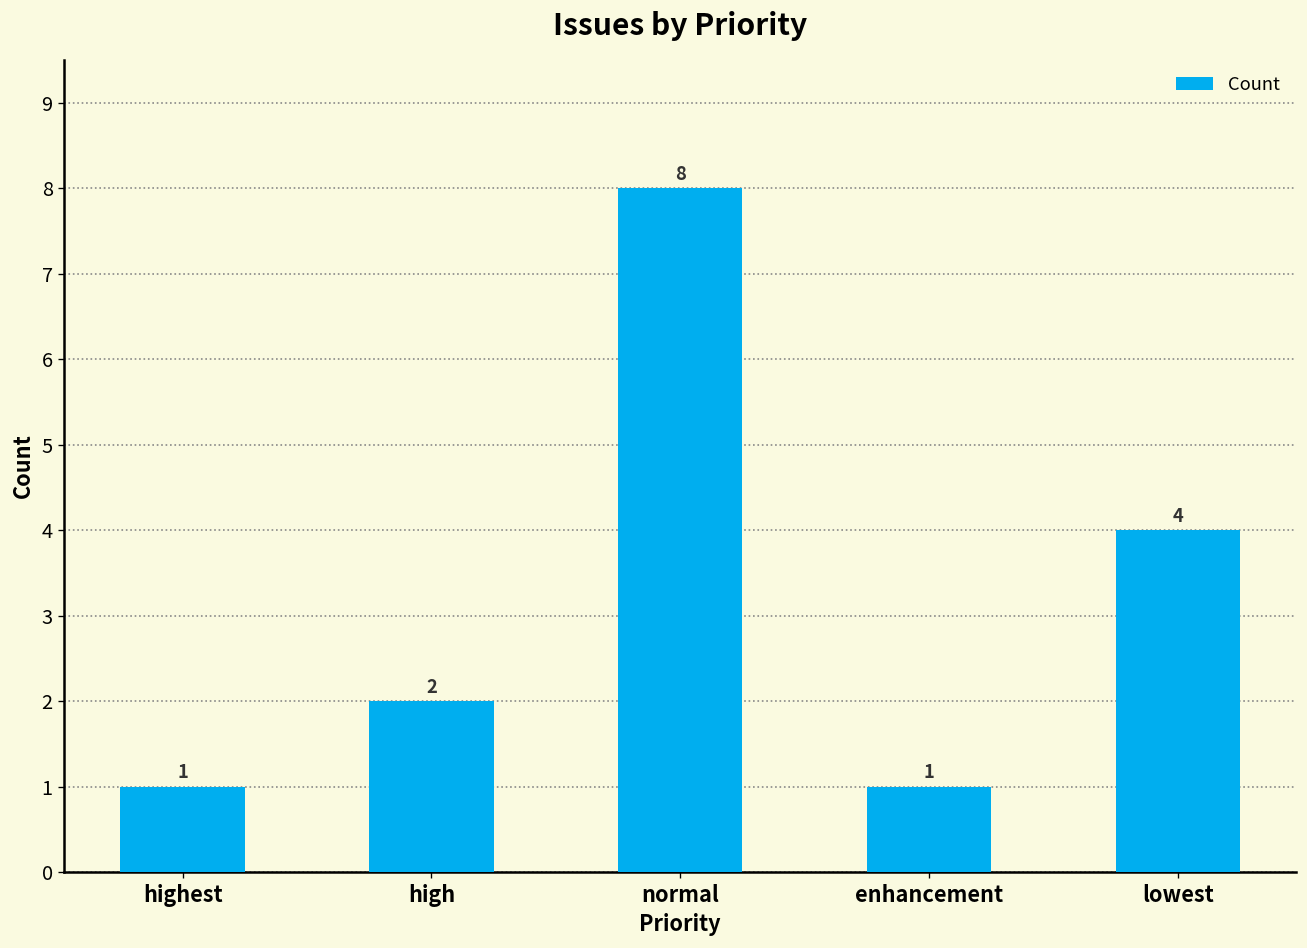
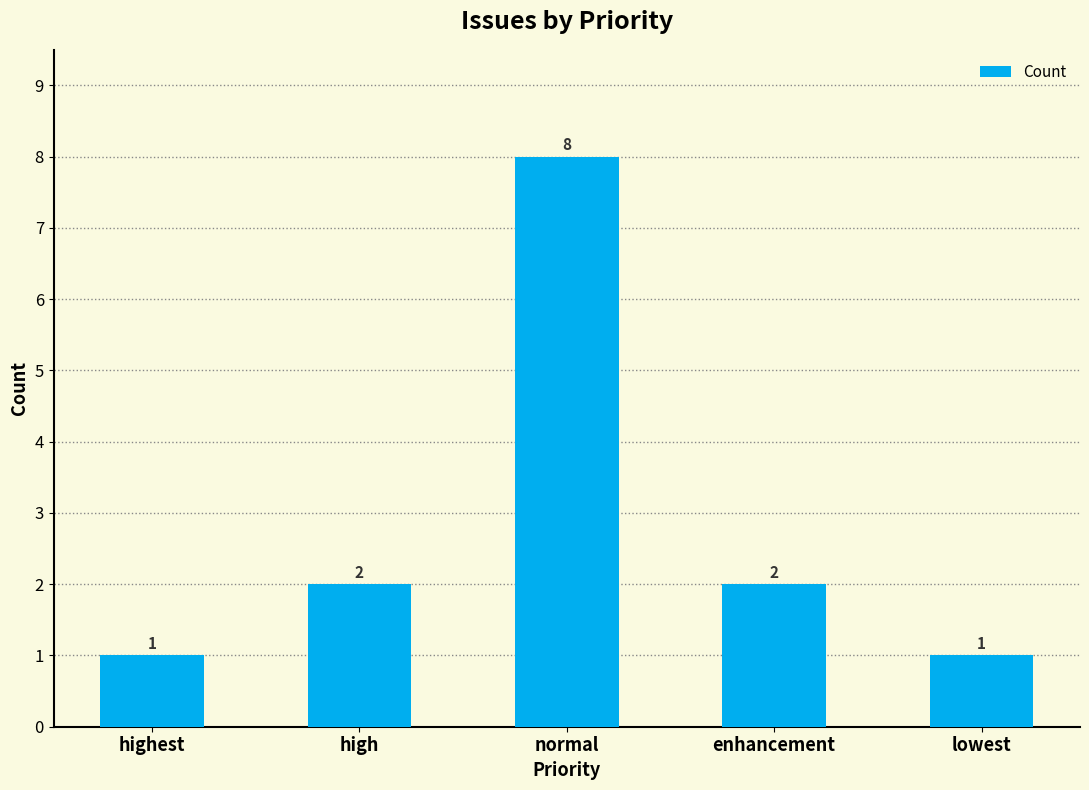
enhancement: 1 -> 2
lowest: 4 -> 1
